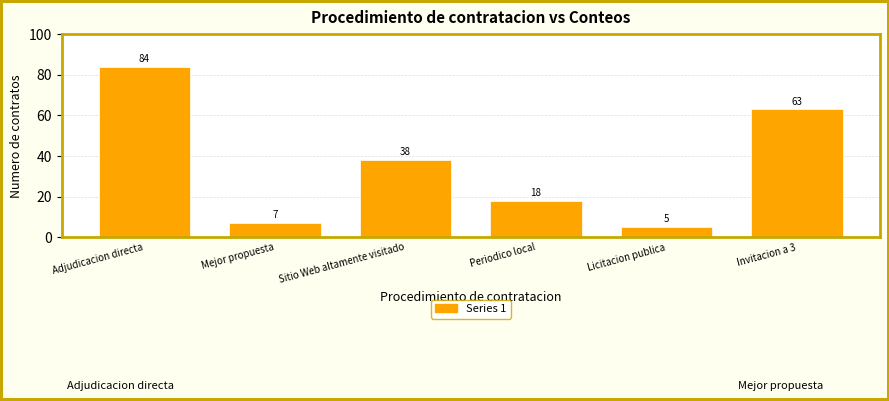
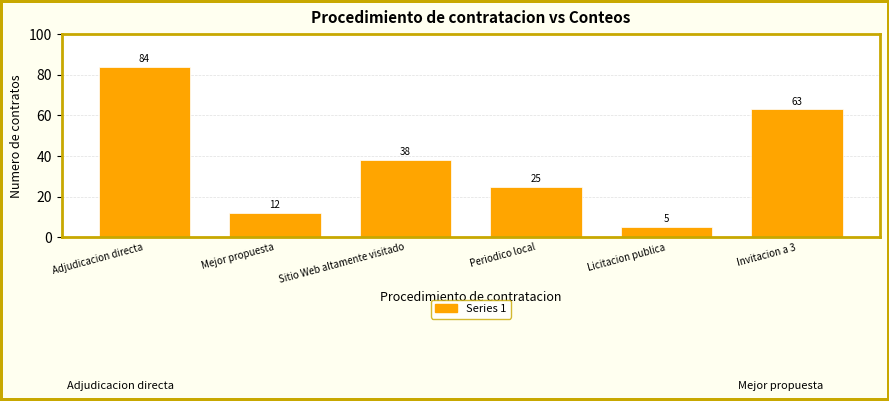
Mejor propuesta: 7 -> 12
Periodico local: 18 -> 25
